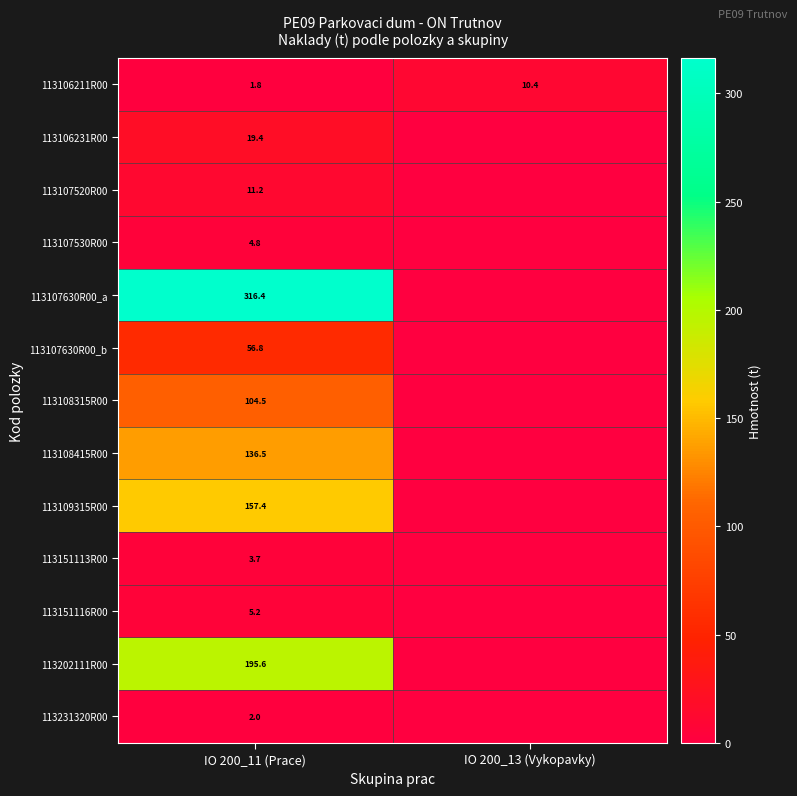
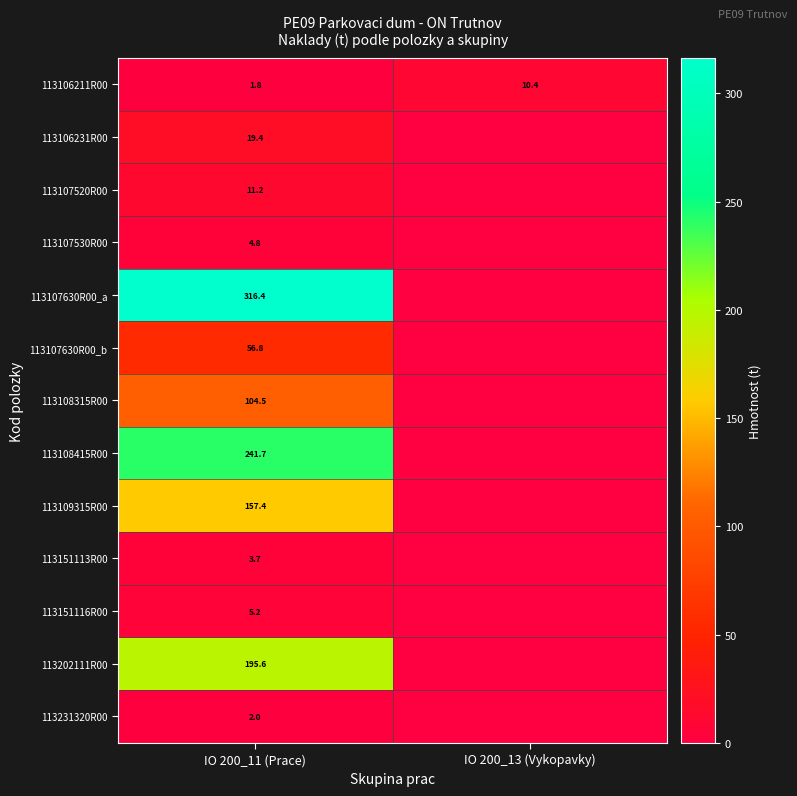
113108415R00, IO 200_11 (Prace): 136.5 -> 241.7
